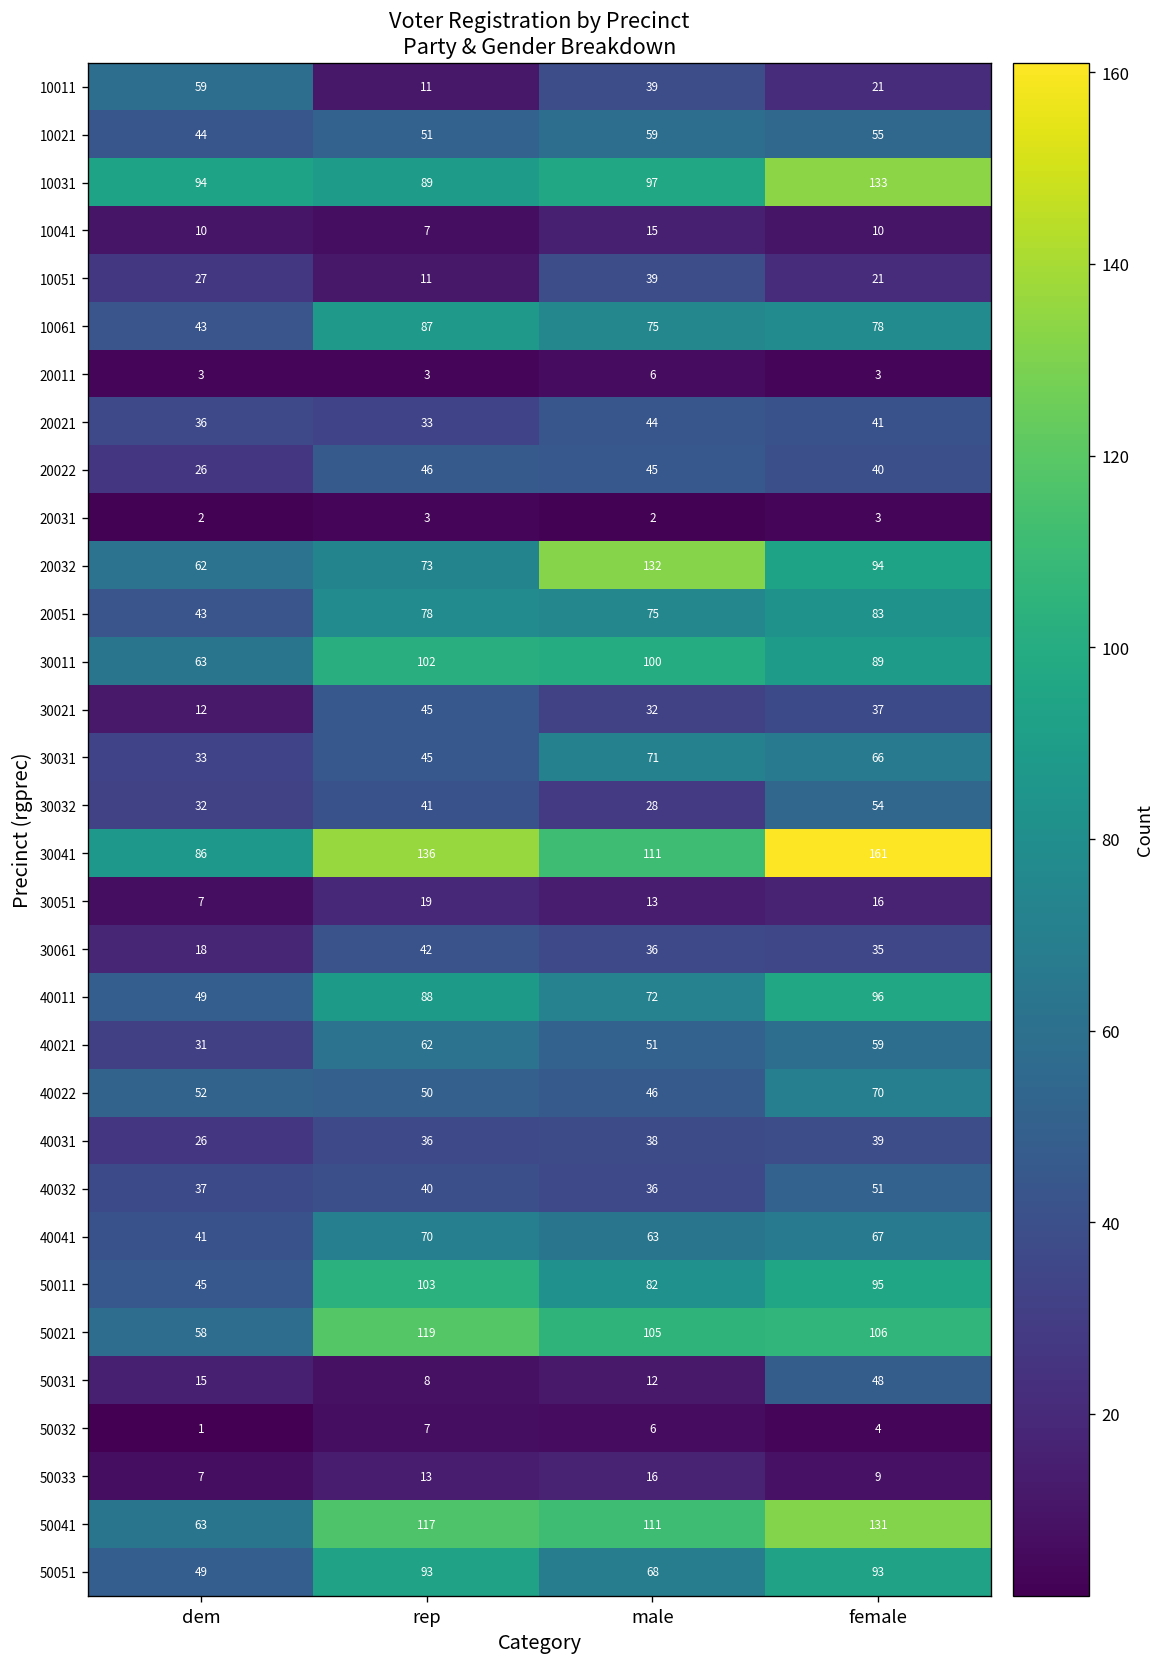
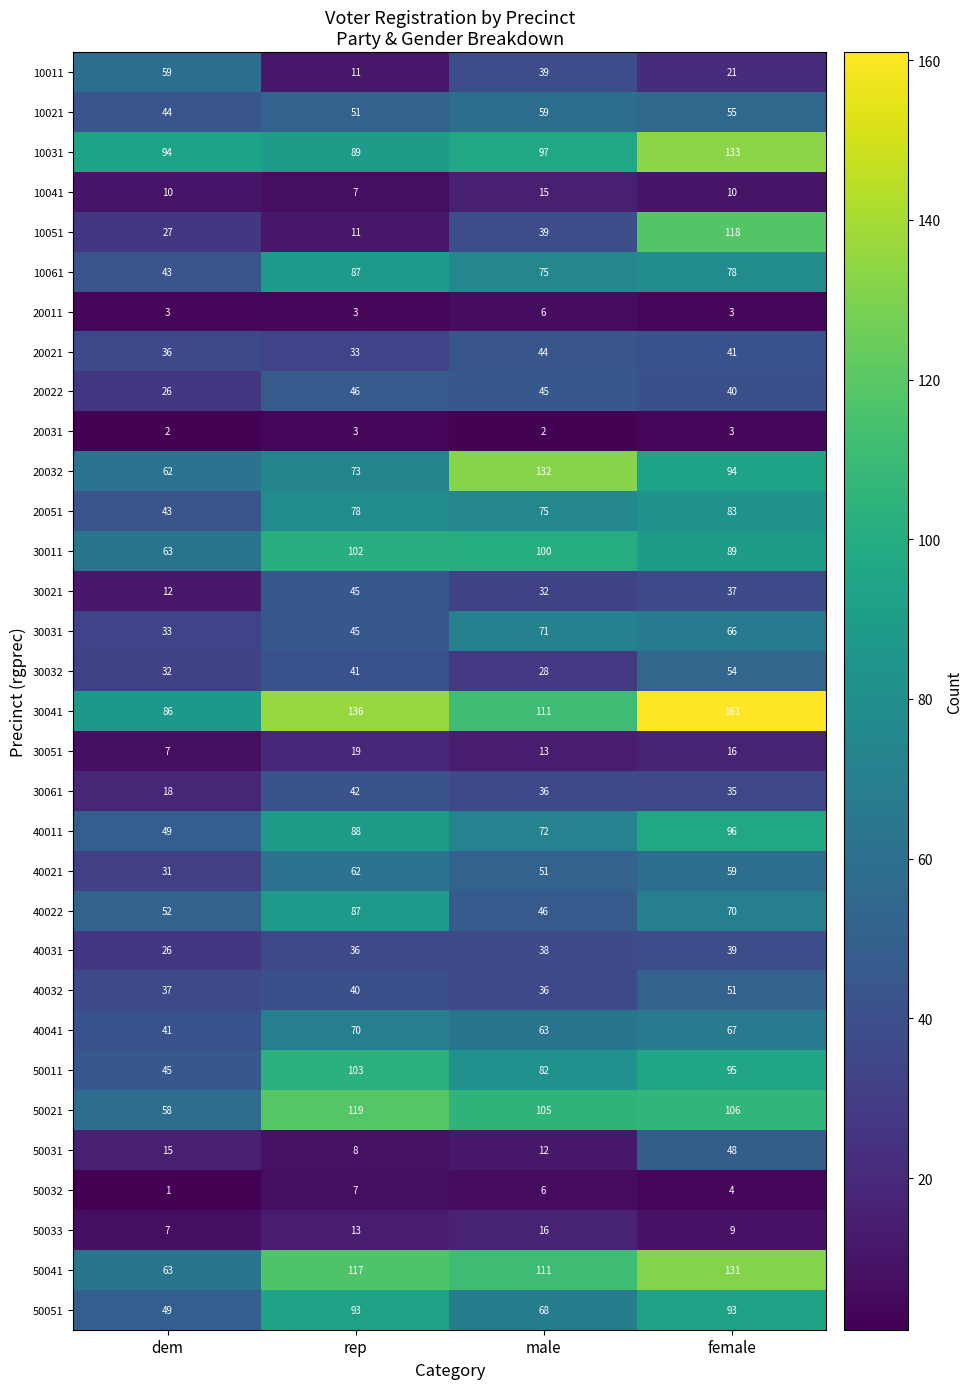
10051, female: 21 -> 118
40022, rep: 50 -> 87
